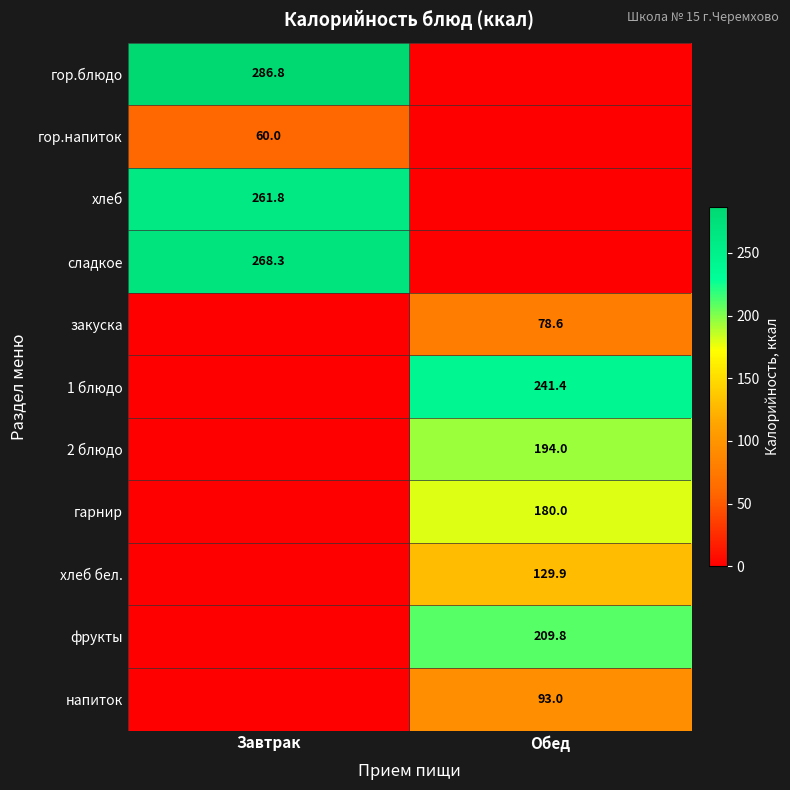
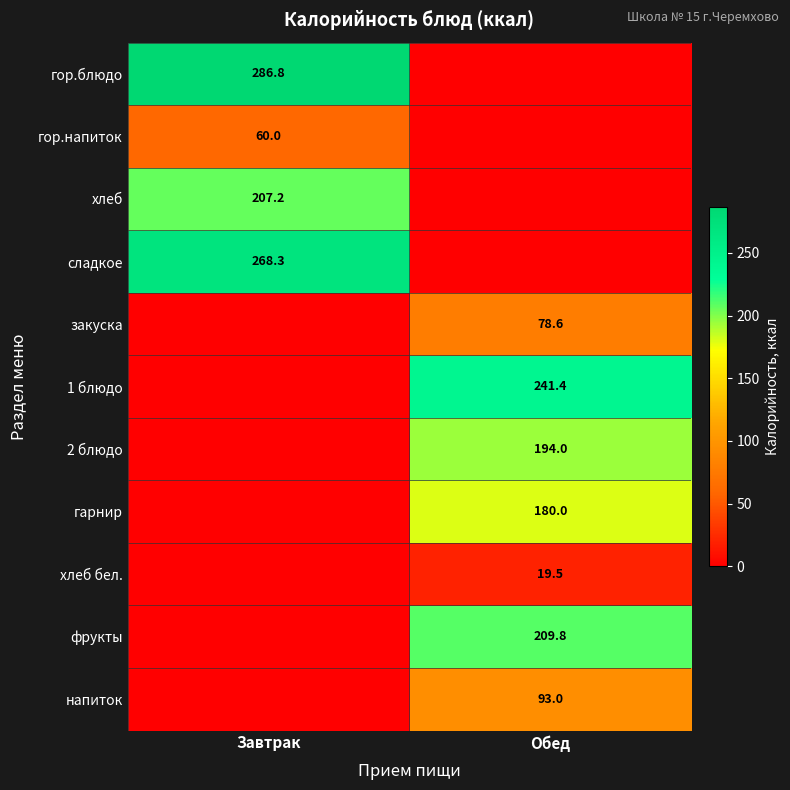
хлеб, Завтрак: 261.8 -> 207.2
хлеб бел., Обед: 129.9 -> 19.5
